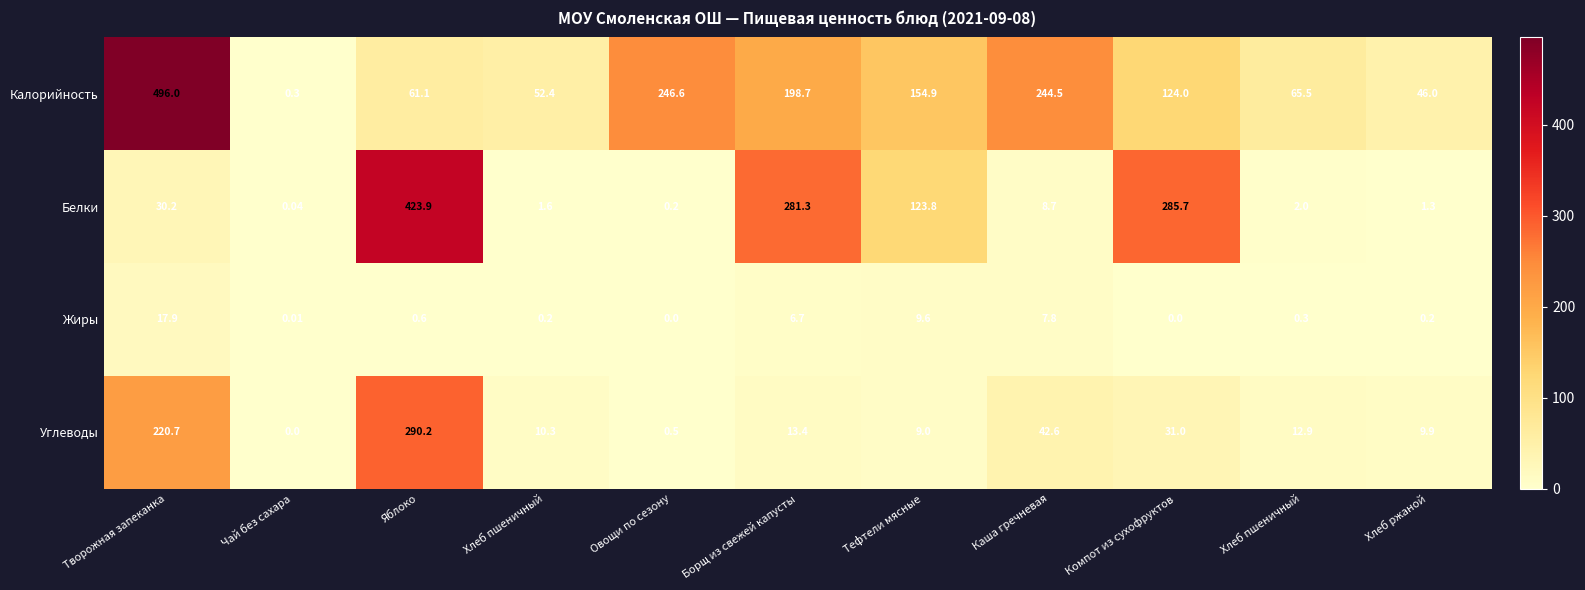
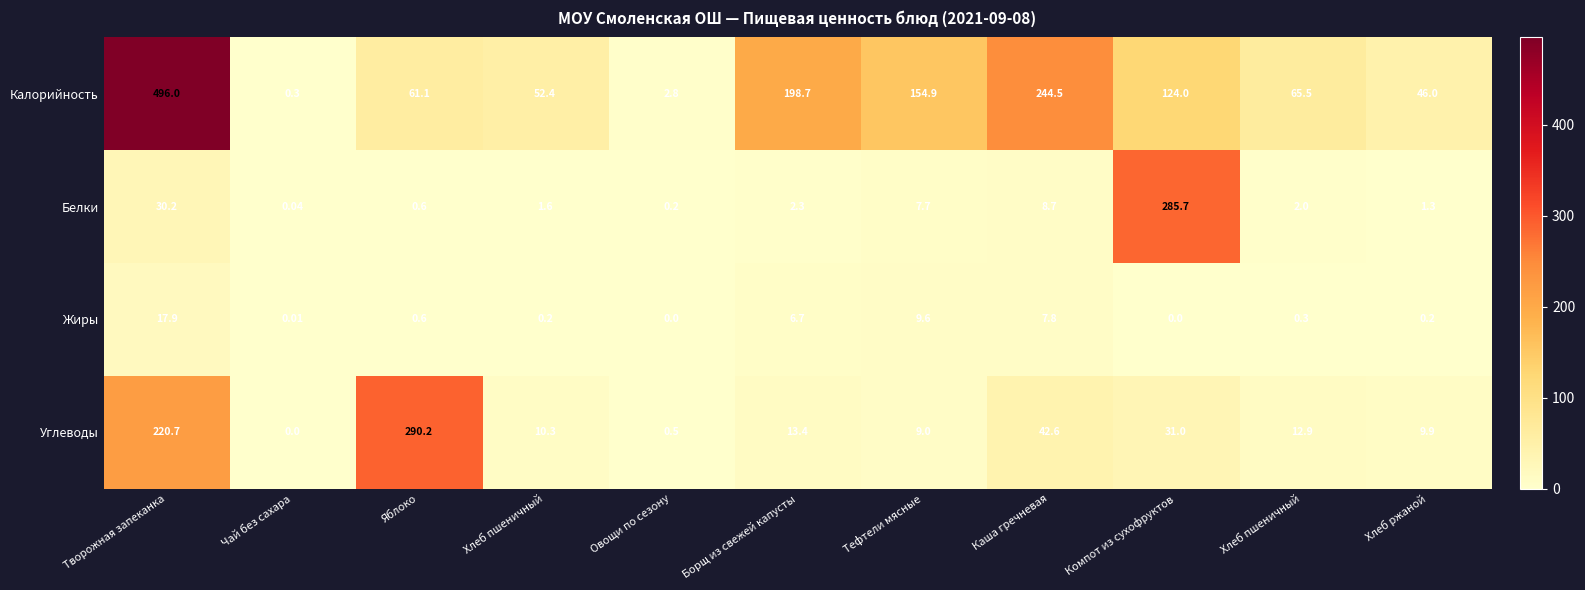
Калорийность, Овощи по сезону: 246.6 -> 2.8
Белки, Яблоко: 423.9 -> 0.6
Белки, Борщ из свежей капусты: 281.3 -> 2.3
Белки, Тефтели мясные: 123.8 -> 7.7
